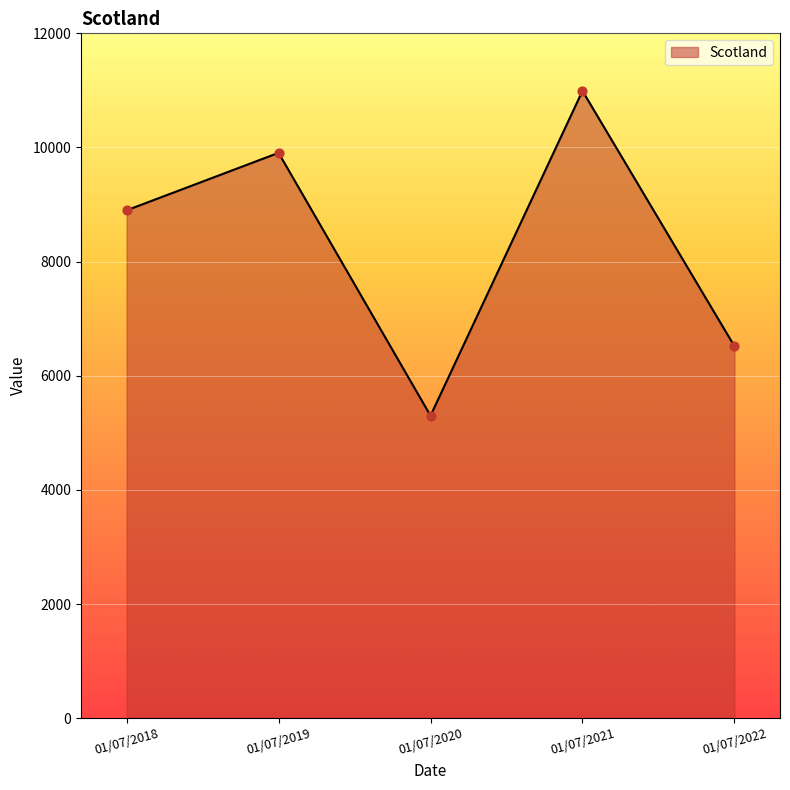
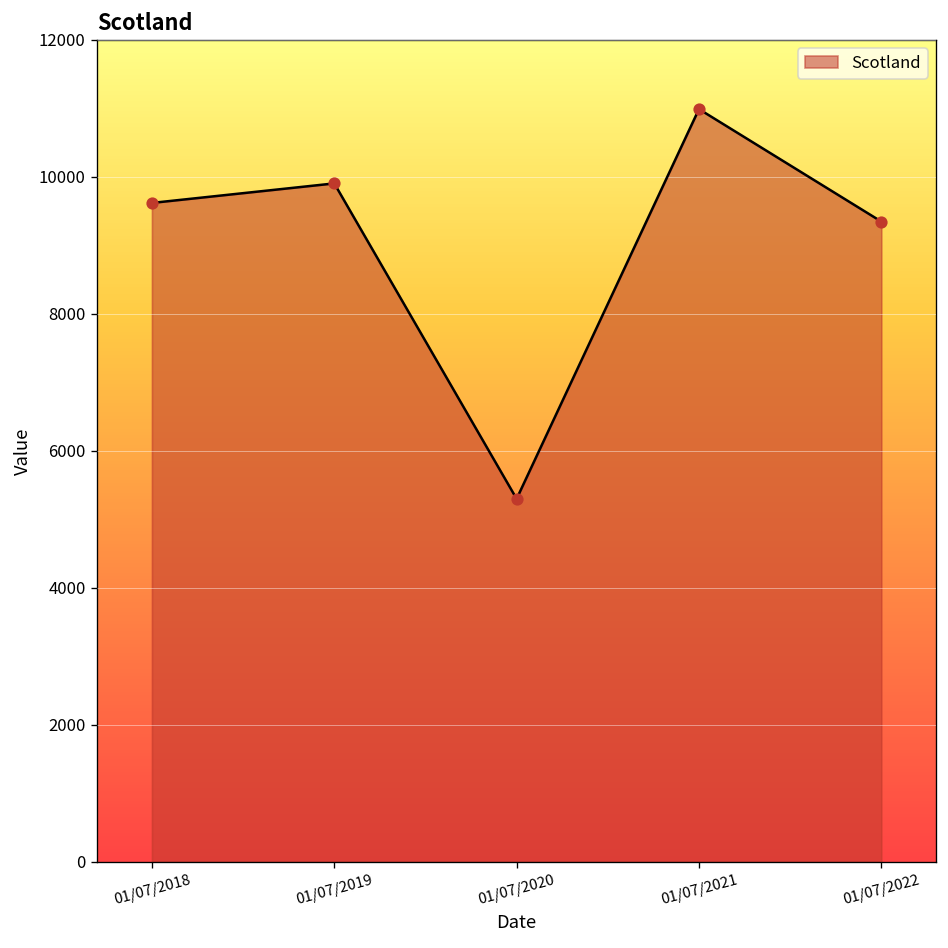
01/07/2018: 8900 -> 9600
01/07/2022: 6500 -> 9300
